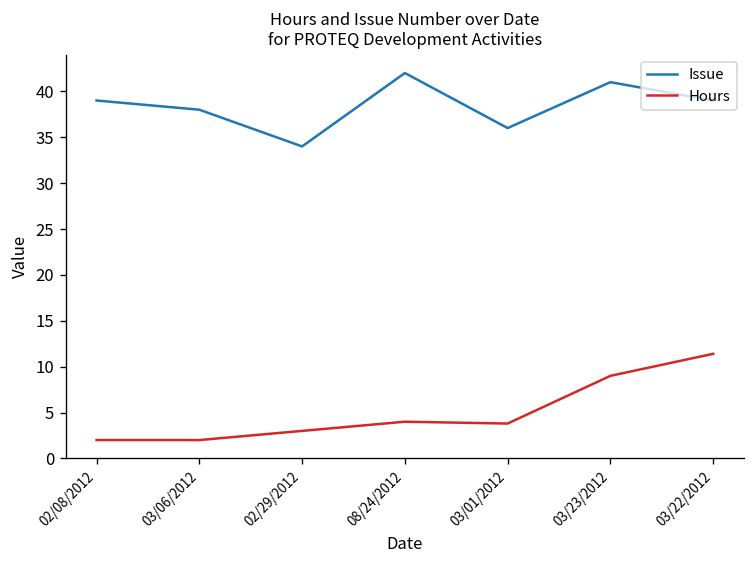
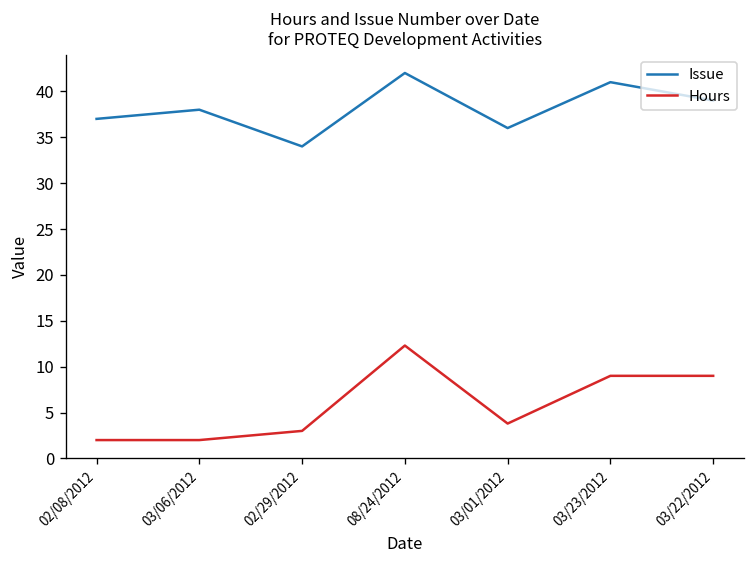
Issue, 02/08/2012: 39 -> 37
Hours, 08/24/2012: 4 -> 12
Hours, 03/22/2012: 11 -> 9
